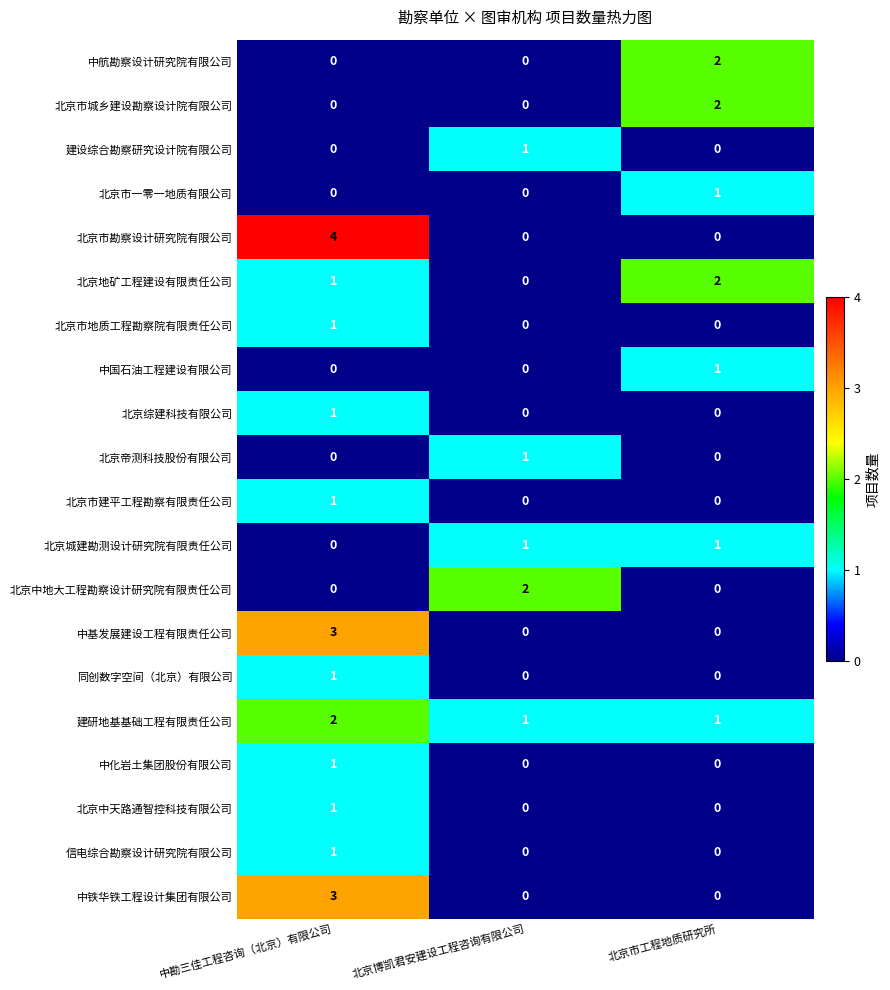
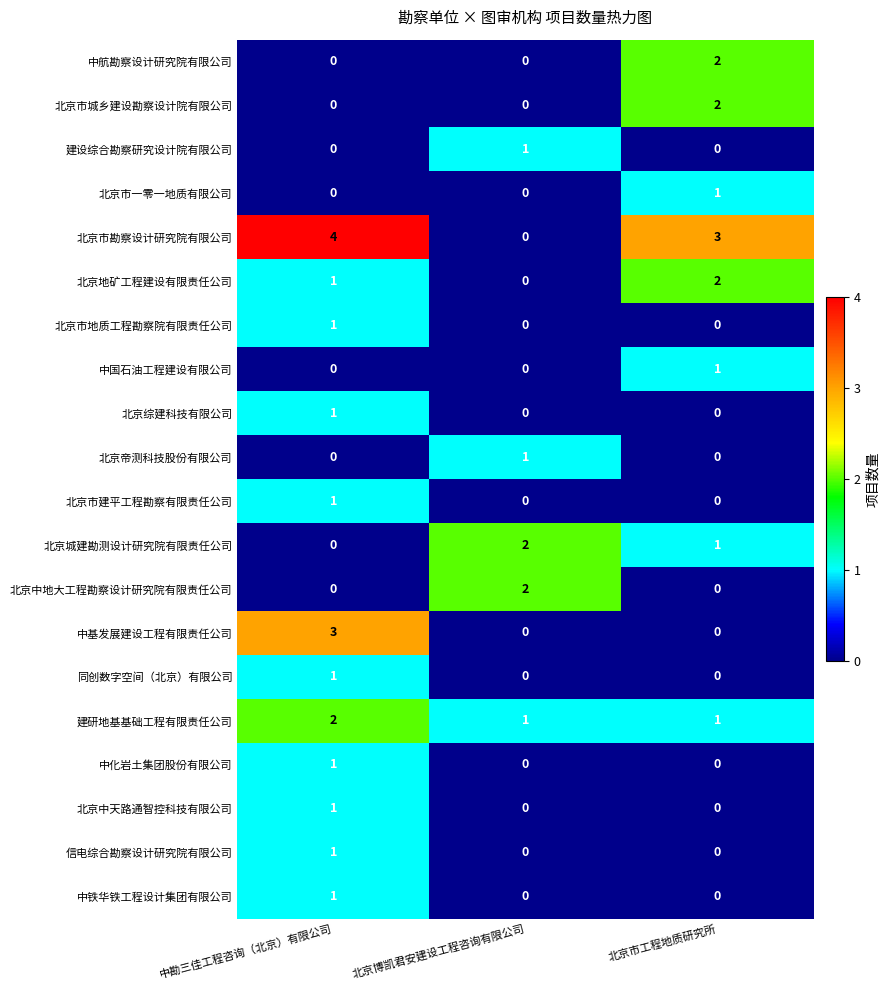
北京市勘察设计研究院有限公司, 北京市工程地质研究所: 0 -> 3
北京城建勘测设计研究院有限责任公司, 北京博凯君安建设工程咨询有限公司: 1 -> 2
中铁华铁工程设计集团有限公司, 中勘三佳工程咨询（北京）有限公司: 3 -> 1
